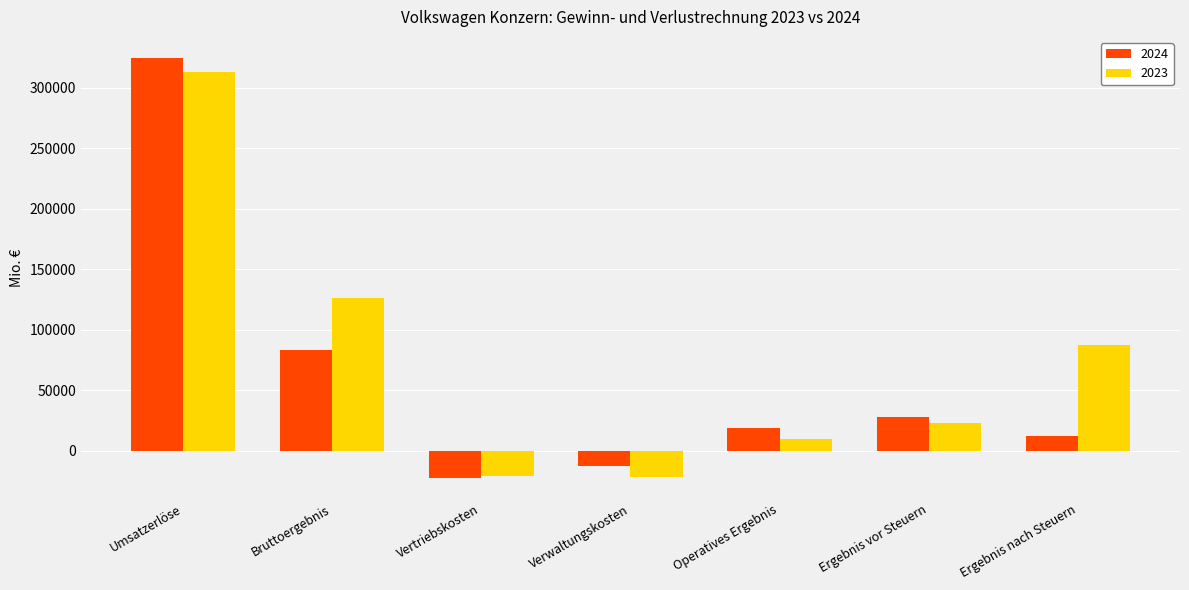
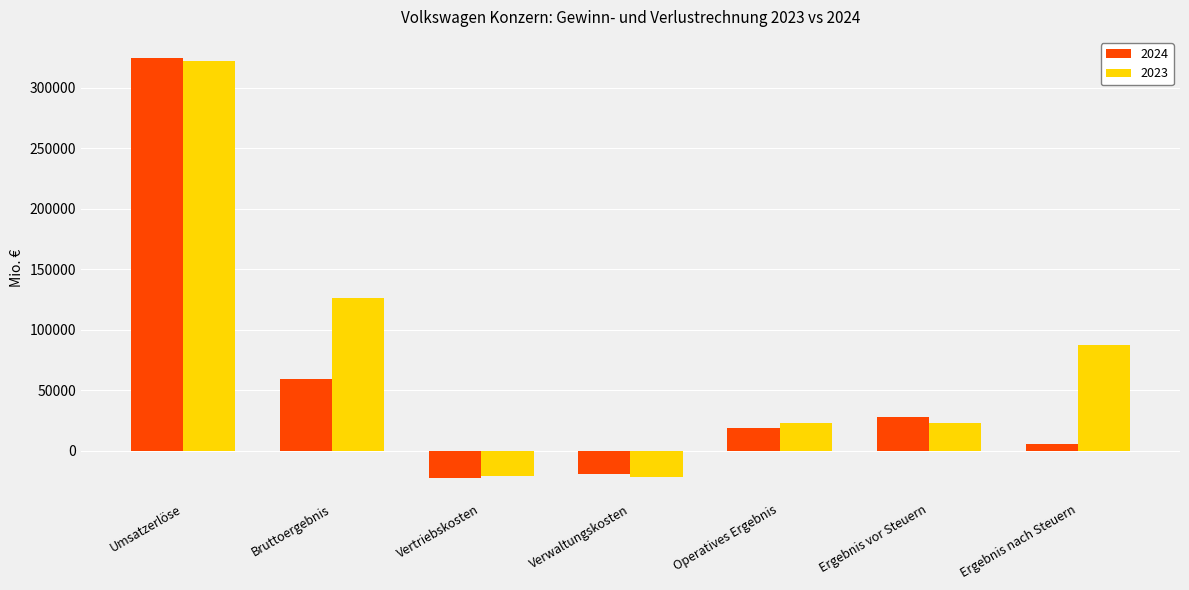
2023, Umsatzerlöse: 313000 -> 322000
2024, Bruttoergebnis: 83000 -> 59000
2024, Verwaltungskosten: -13000 -> -19000
2023, Operatives Ergebnis: 9000 -> 23000
2024, Ergebnis nach Steuern: 12000 -> 5000
